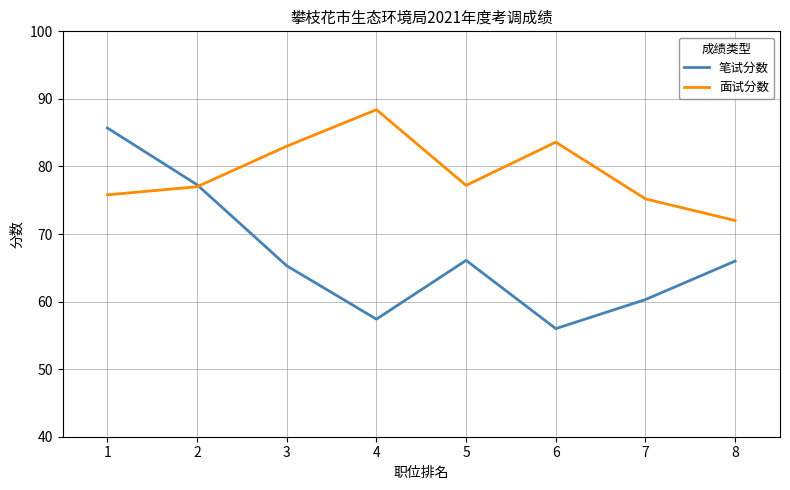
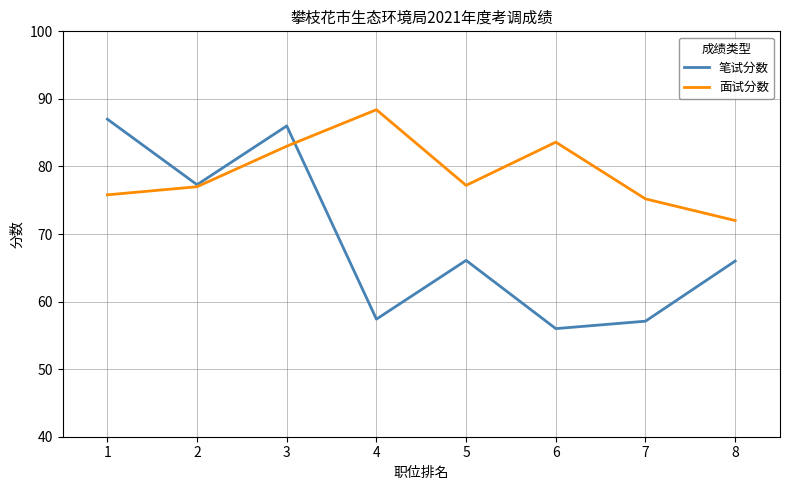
笔试分数, 1: 86 -> 87
笔试分数, 3: 65 -> 86
笔试分数, 7: 60 -> 57
